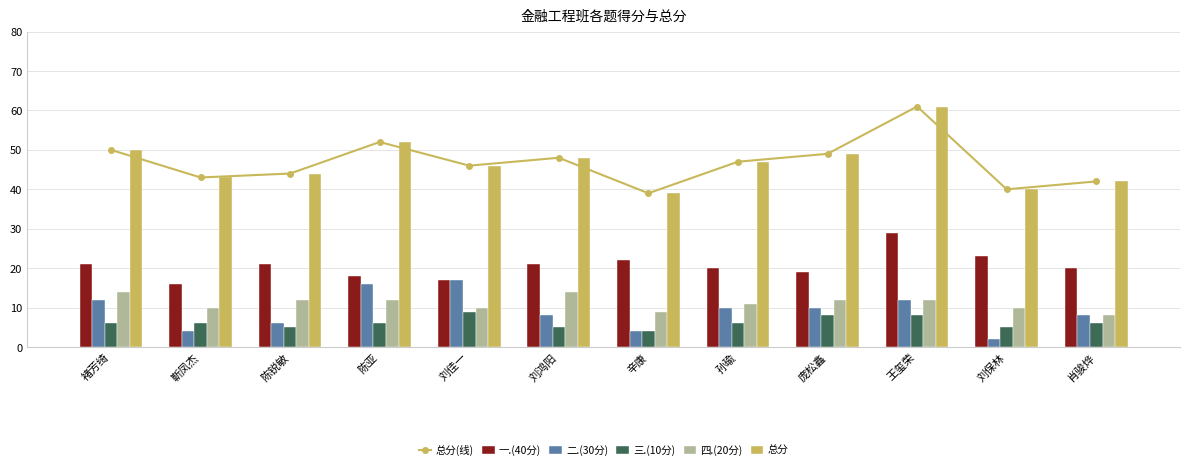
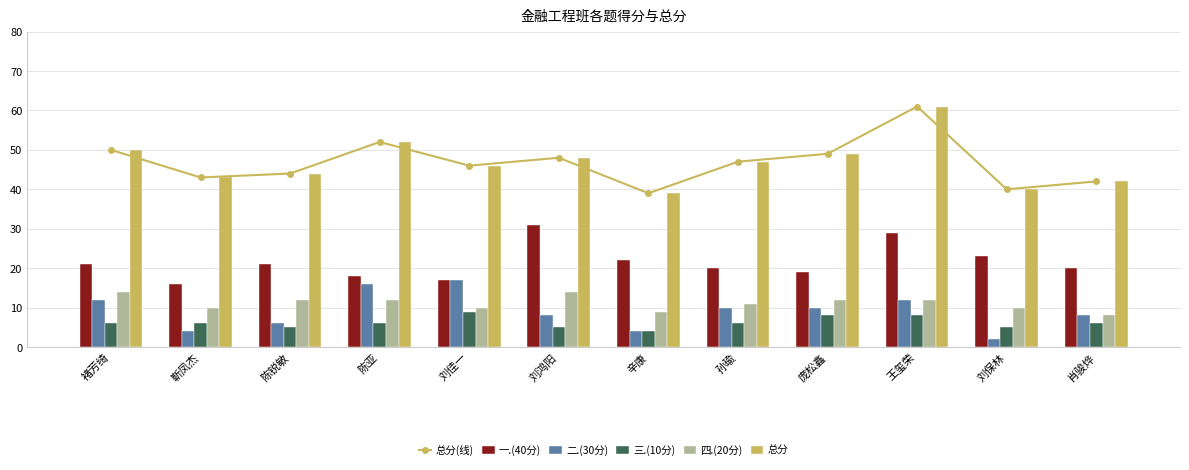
一.(40分), 刘鸿阳: 21 -> 31
